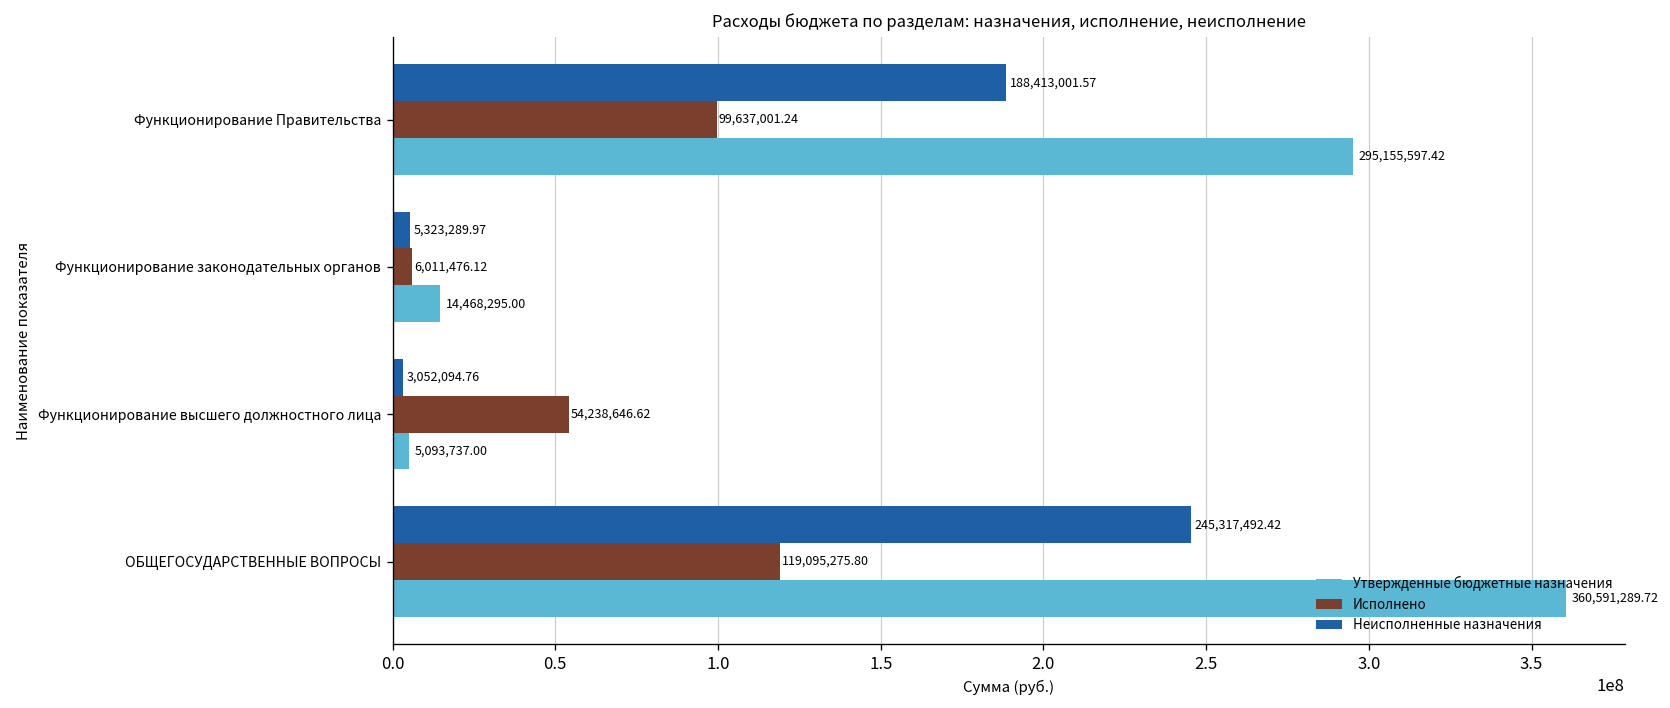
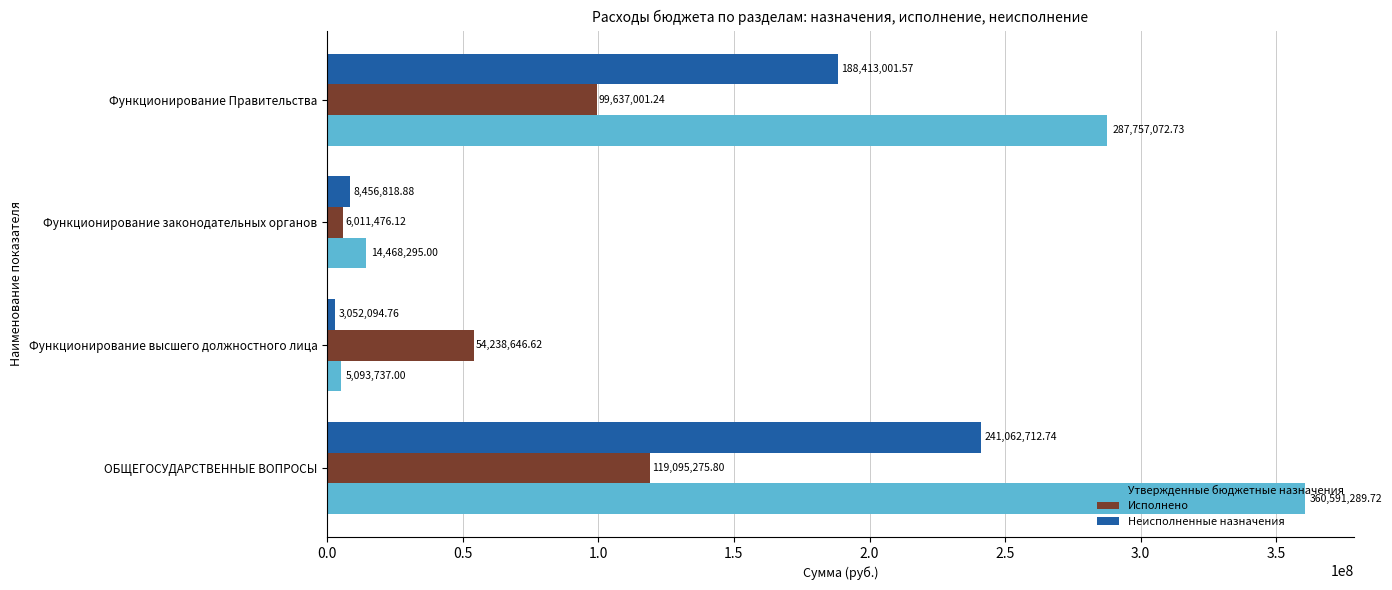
Утвержденные бюджетные назначения, Функционирование Правительства: 295,155,597.42 -> 287,757,072.73
Неисполненные назначения, Функционирование законодательных органов: 5,323,289.97 -> 8,456,818.88
Неисполненные назначения, ОБЩЕГОСУДАРСТВЕННЫЕ ВОПРОСЫ: 245,317,492.42 -> 241,062,712.74
